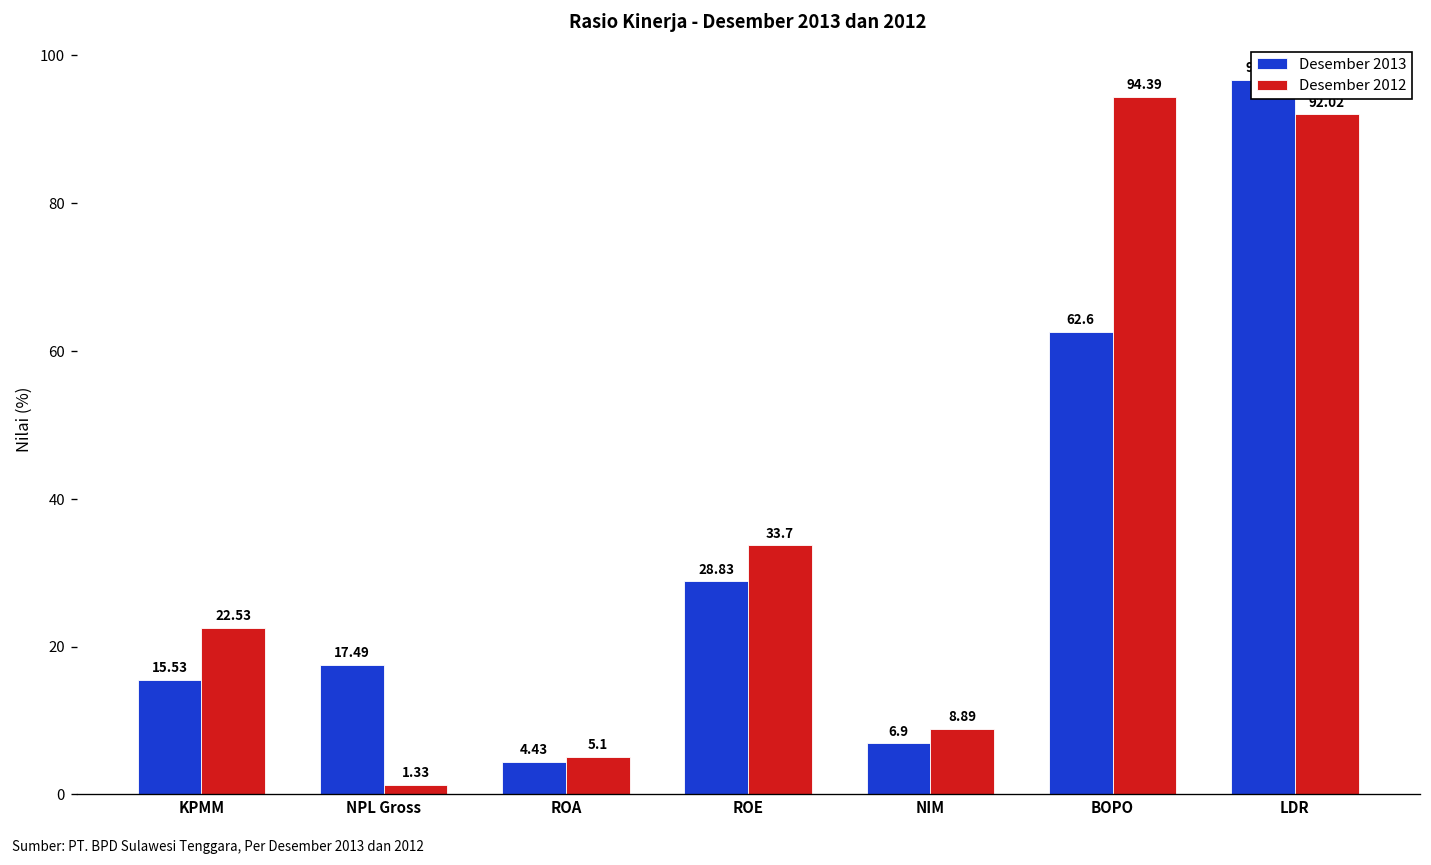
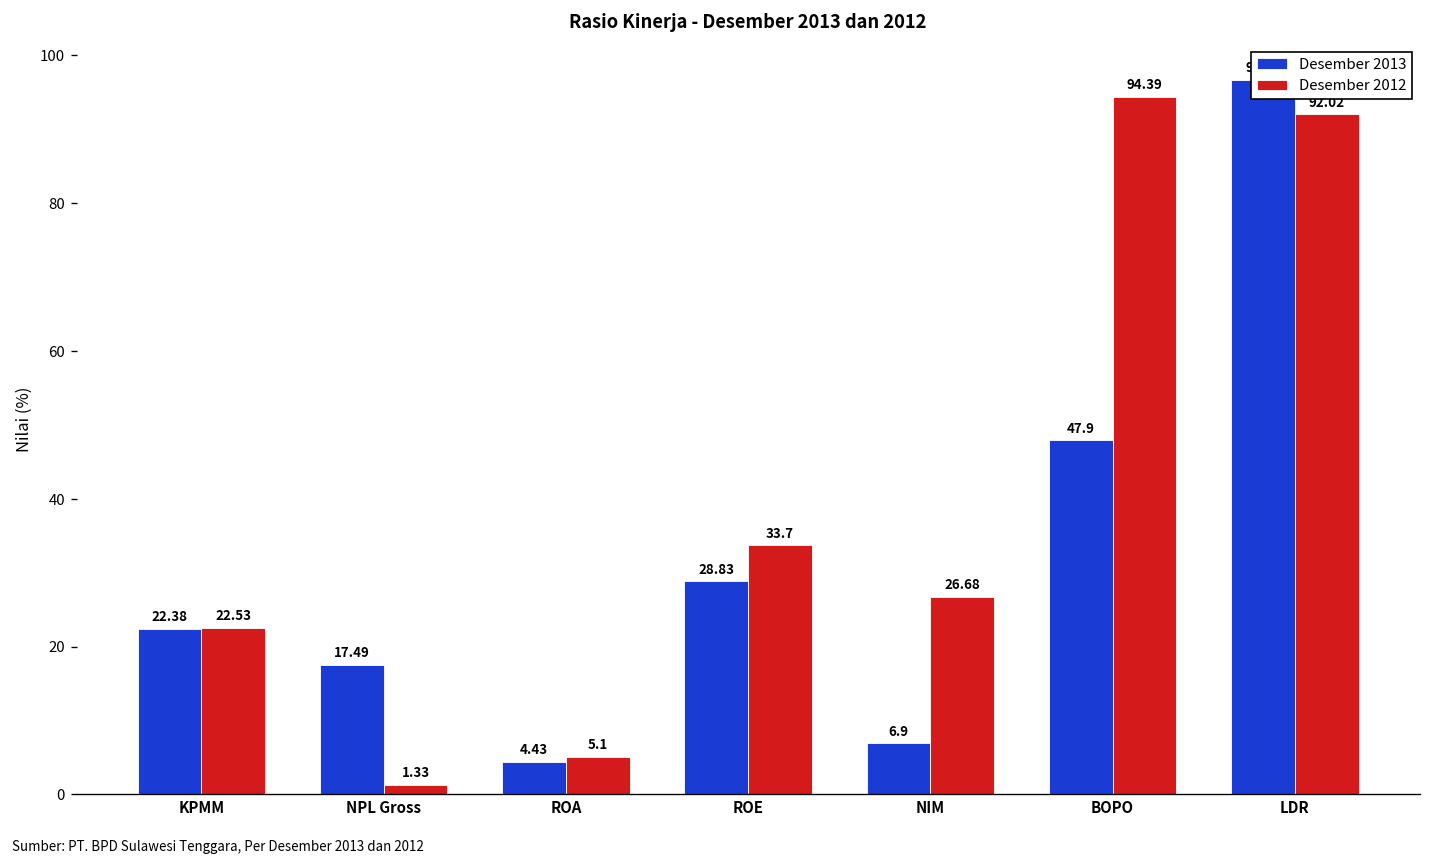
Desember 2013, KPMM: 15.53 -> 22.38
Desember 2012, NIM: 8.89 -> 26.68
Desember 2013, BOPO: 62.6 -> 47.9
